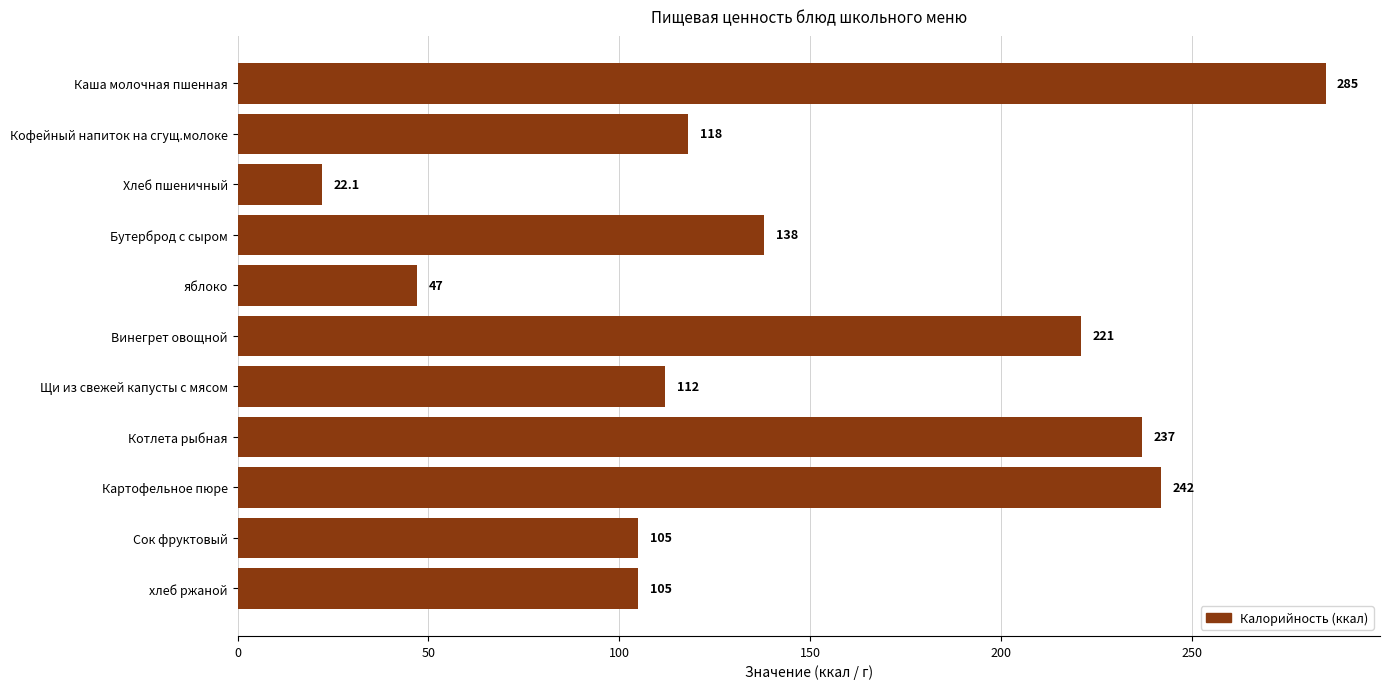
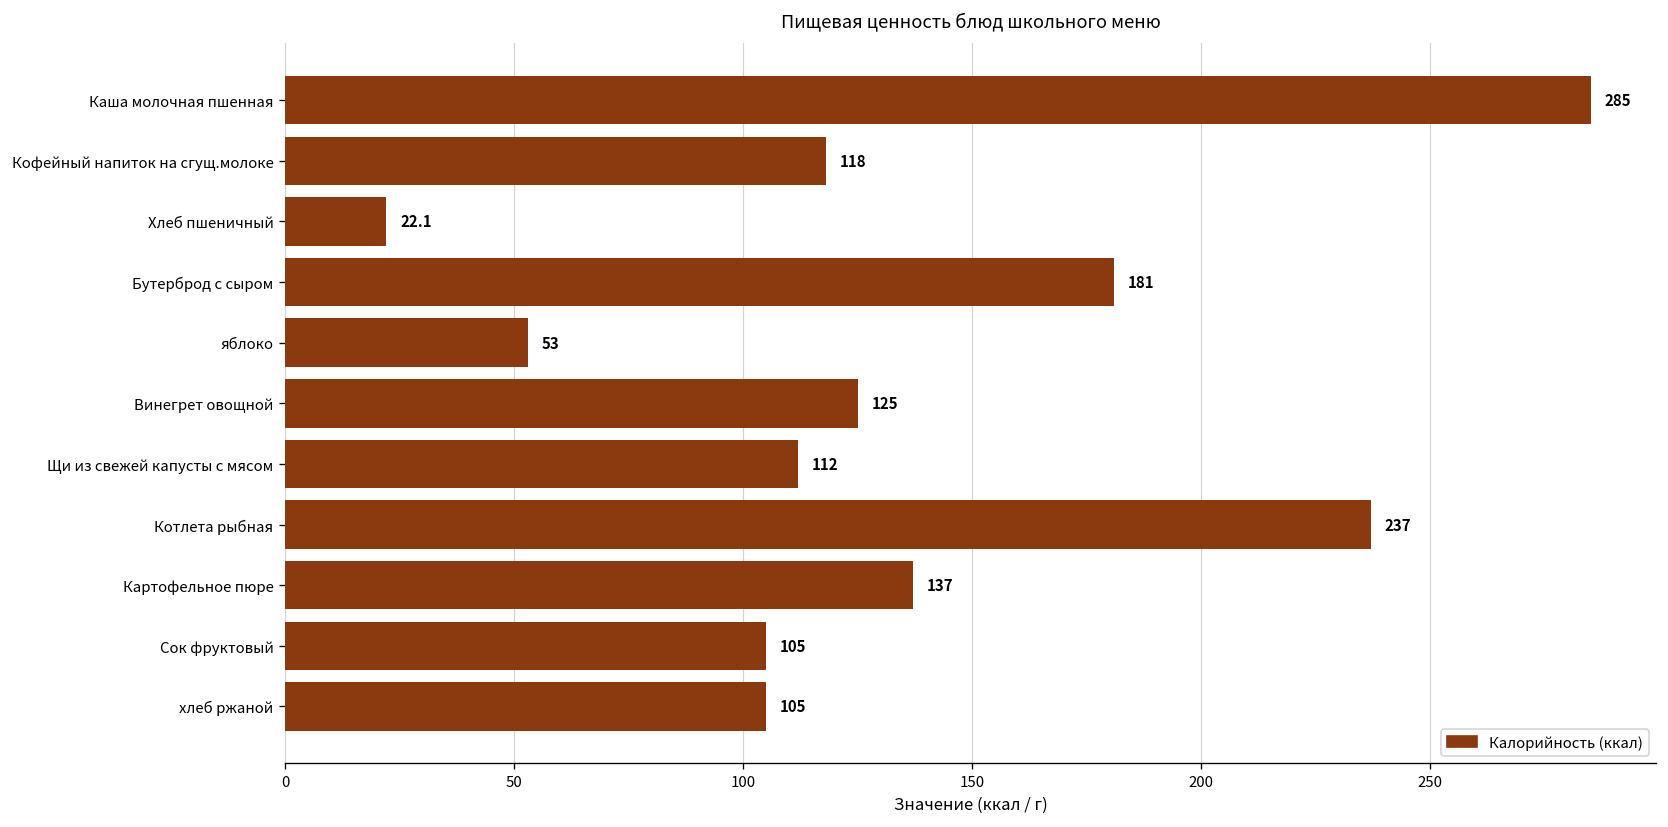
Бутерброд с сыром: 138 -> 181
яблоко: 47 -> 53
Винегрет овощной: 221 -> 125
Картофельное пюре: 242 -> 137
